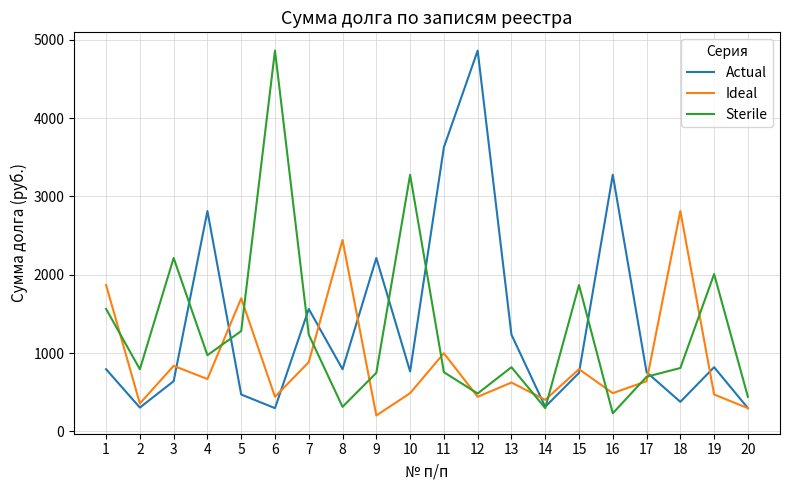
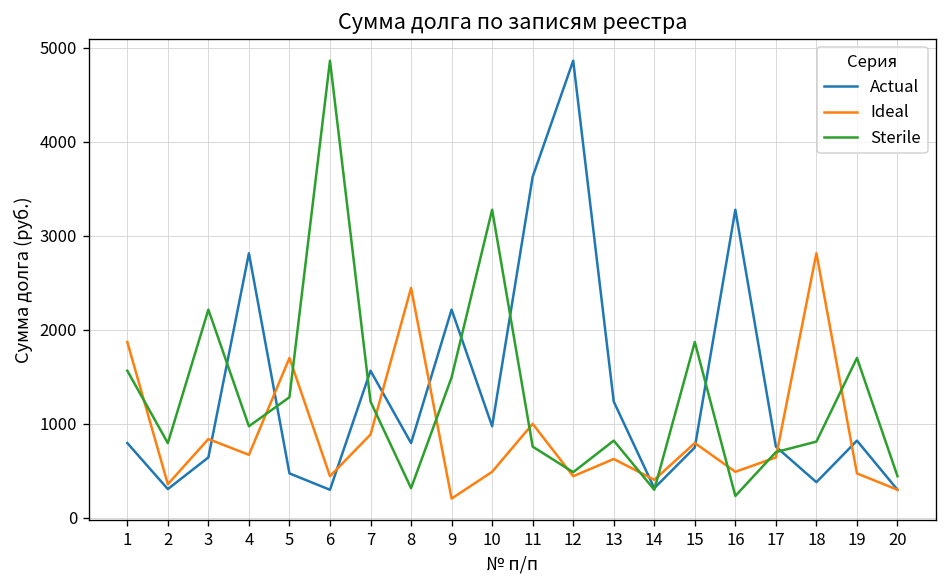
Sterile, 9: 700 -> 1500
Actual, 10: 800 -> 1000
Sterile, 19: 2000 -> 1700
